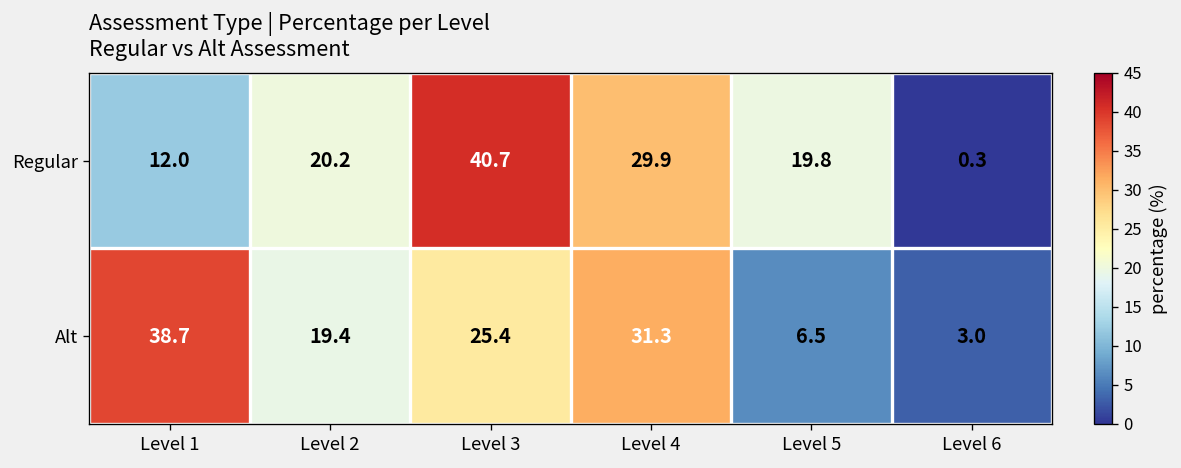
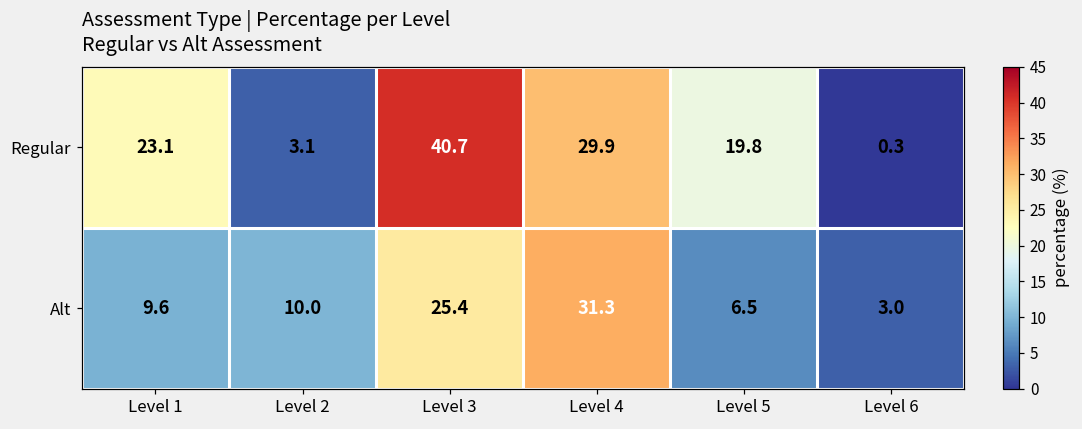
Regular, Level 1: 12.0 -> 23.1
Regular, Level 2: 20.2 -> 3.1
Alt, Level 1: 38.7 -> 9.6
Alt, Level 2: 19.4 -> 10.0
